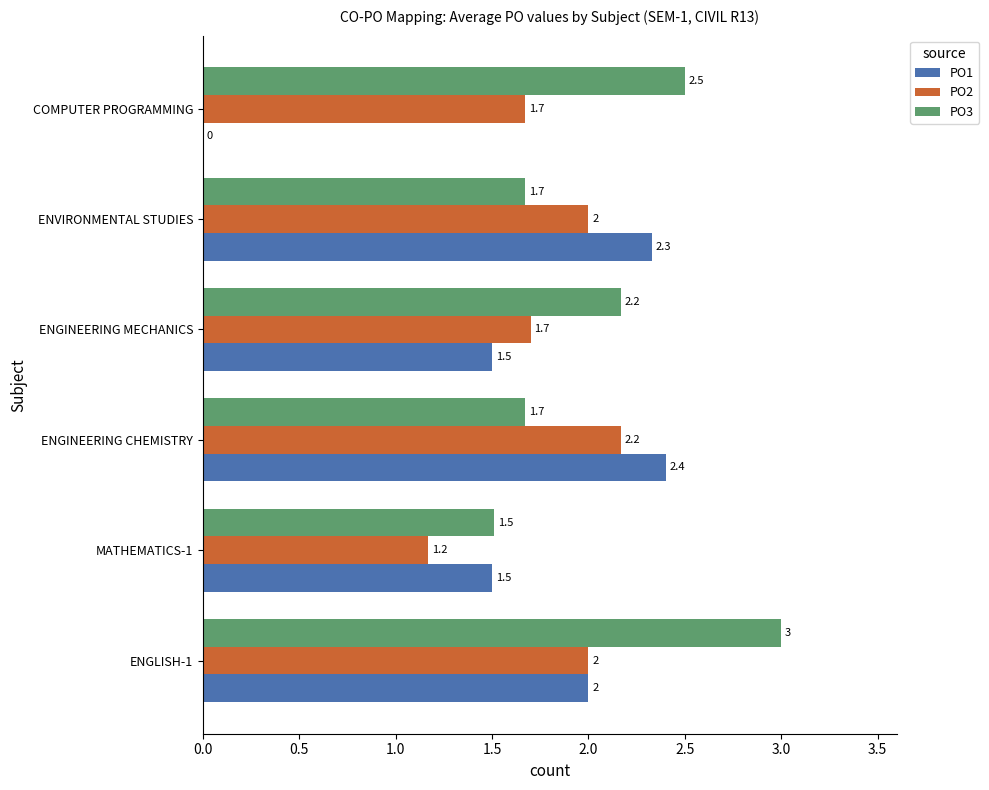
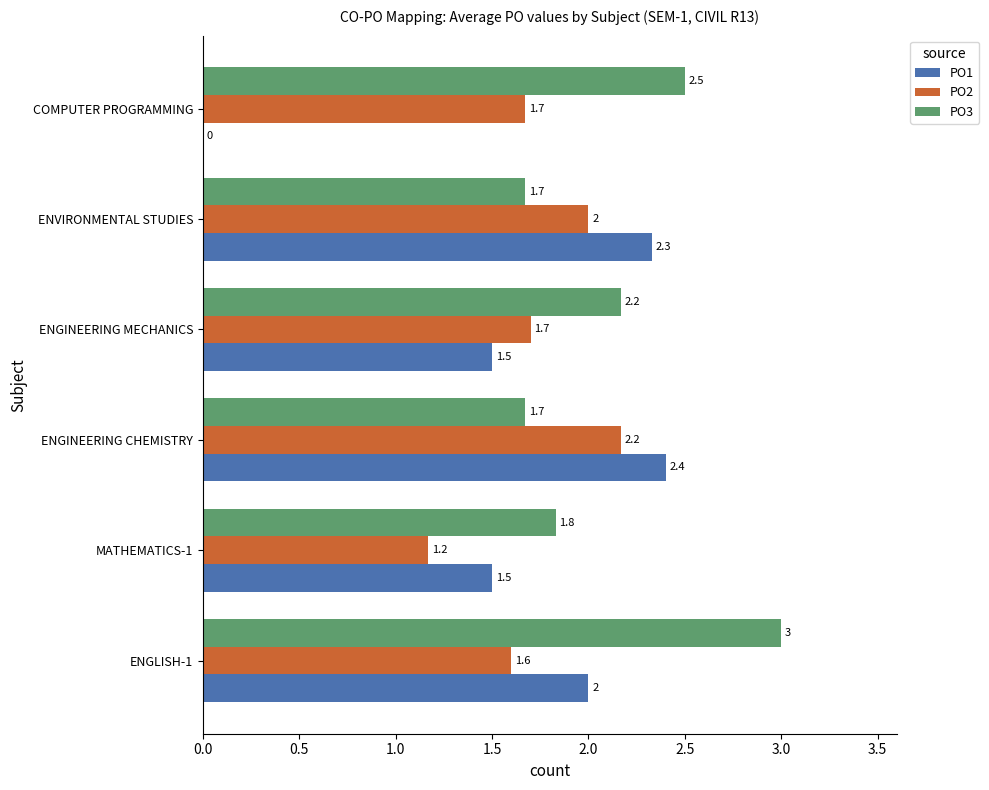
PO3, MATHEMATICS-1: 1.5 -> 1.8
PO2, ENGLISH-1: 2 -> 1.6
